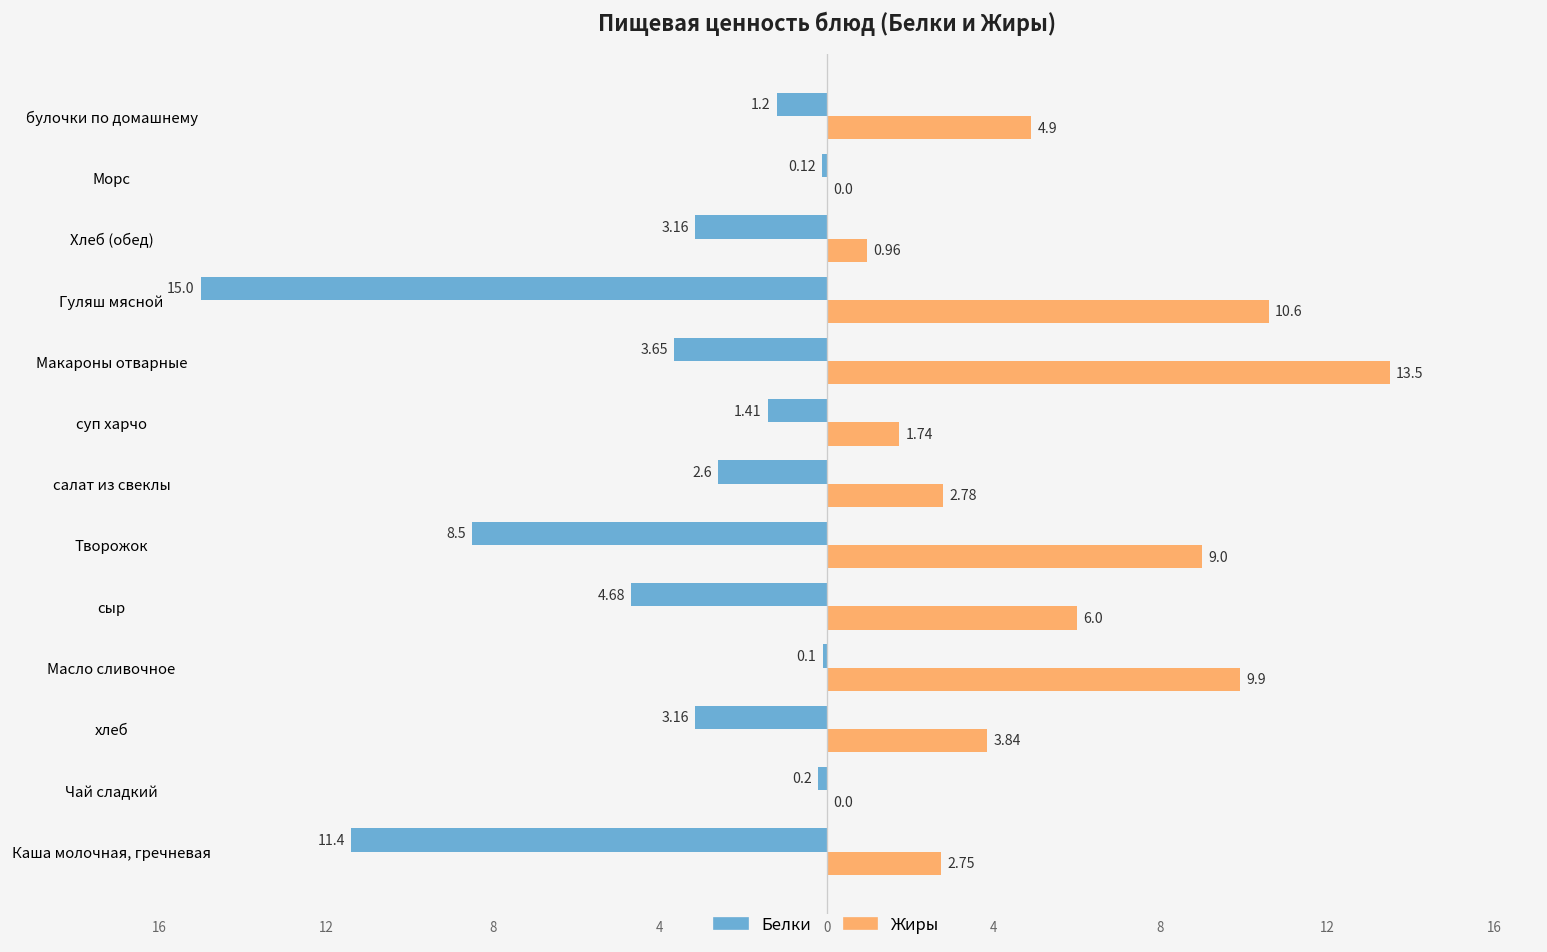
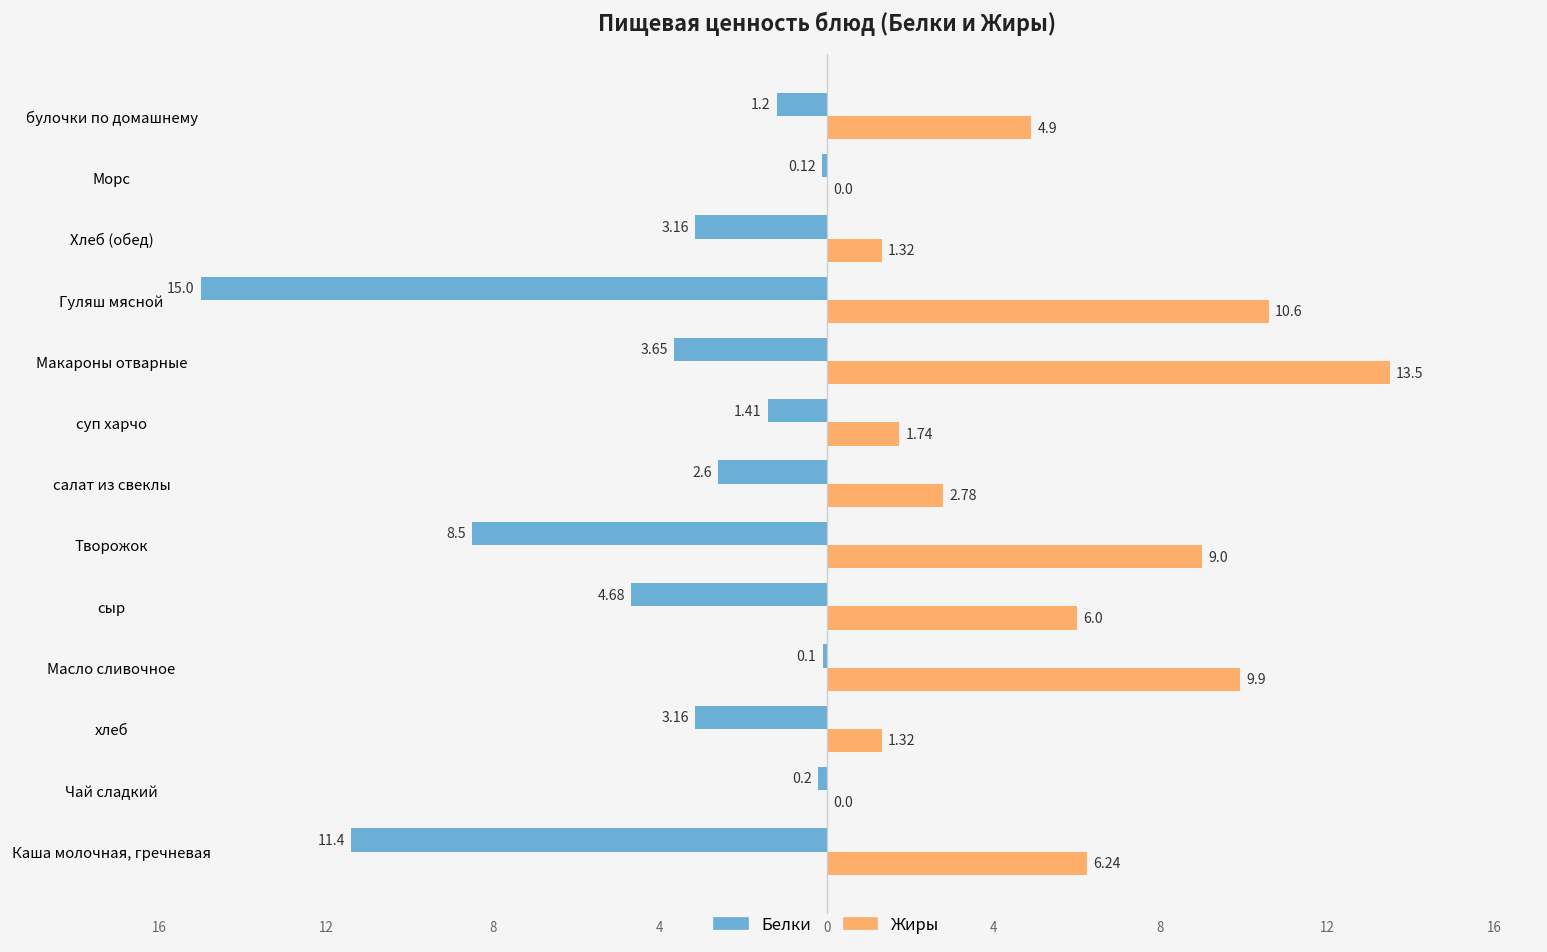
Жиры, Хлеб (обед): 0.96 -> 1.32
Жиры, хлеб: 3.84 -> 1.32
Жиры, Каша молочная, гречневая: 2.75 -> 6.24
